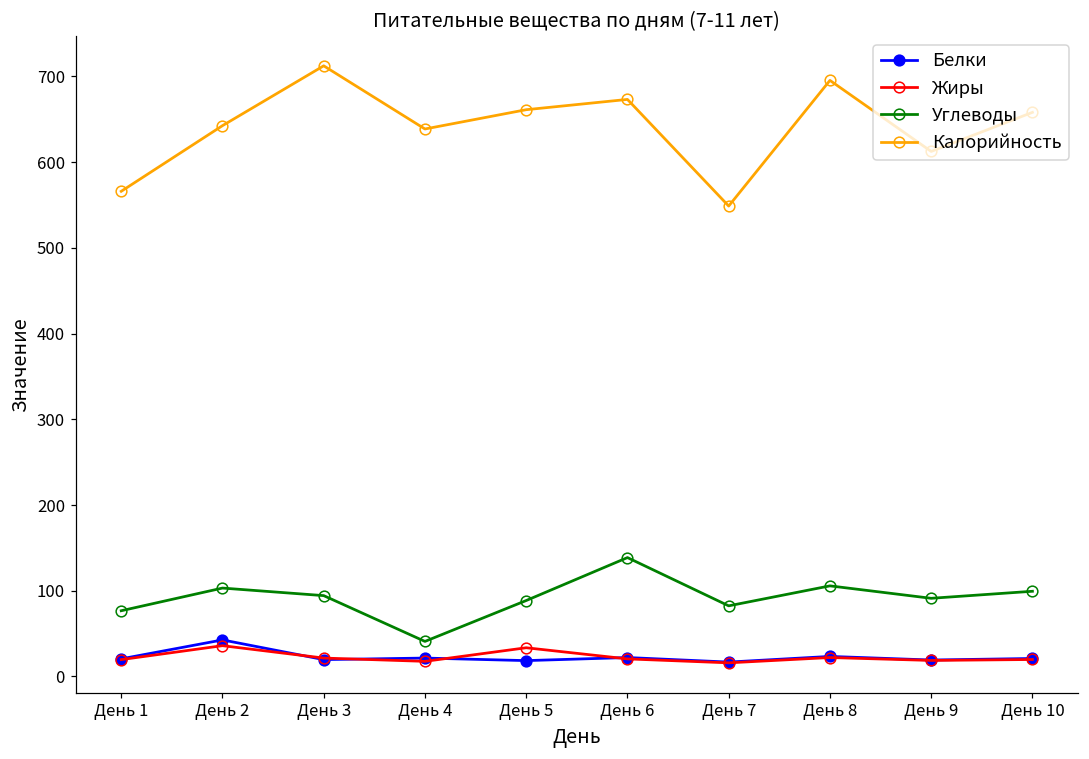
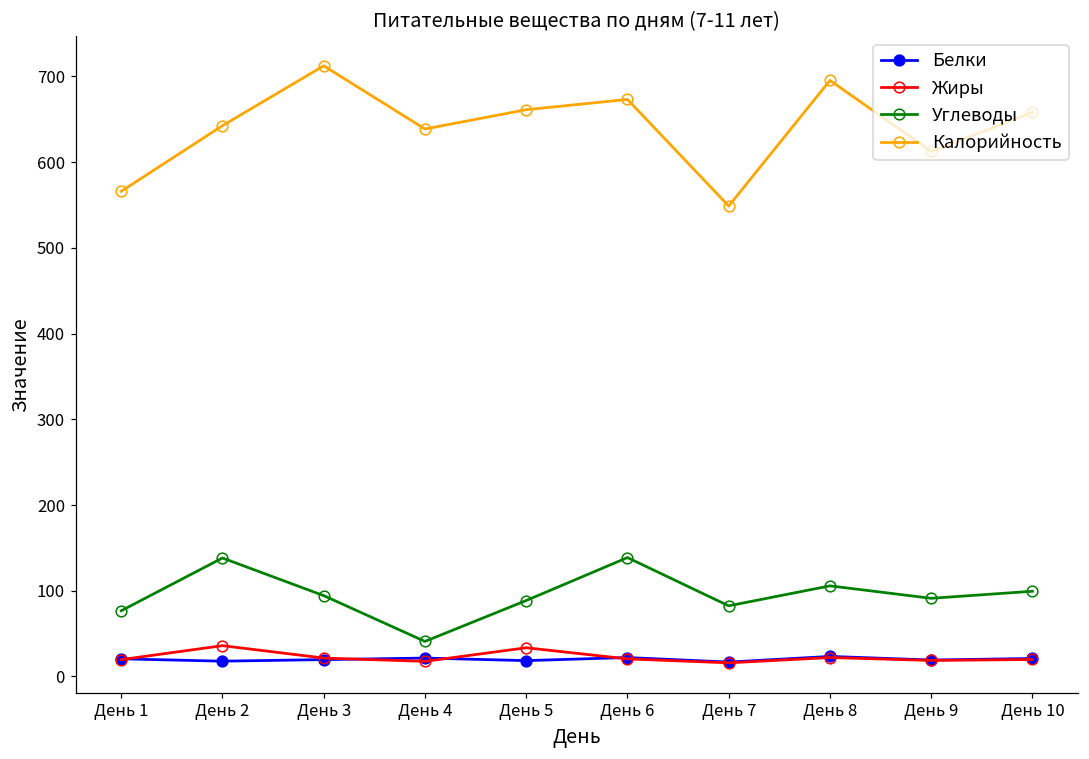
Белки, День 2: 40 -> 20
Углеводы, День 2: 100 -> 140
